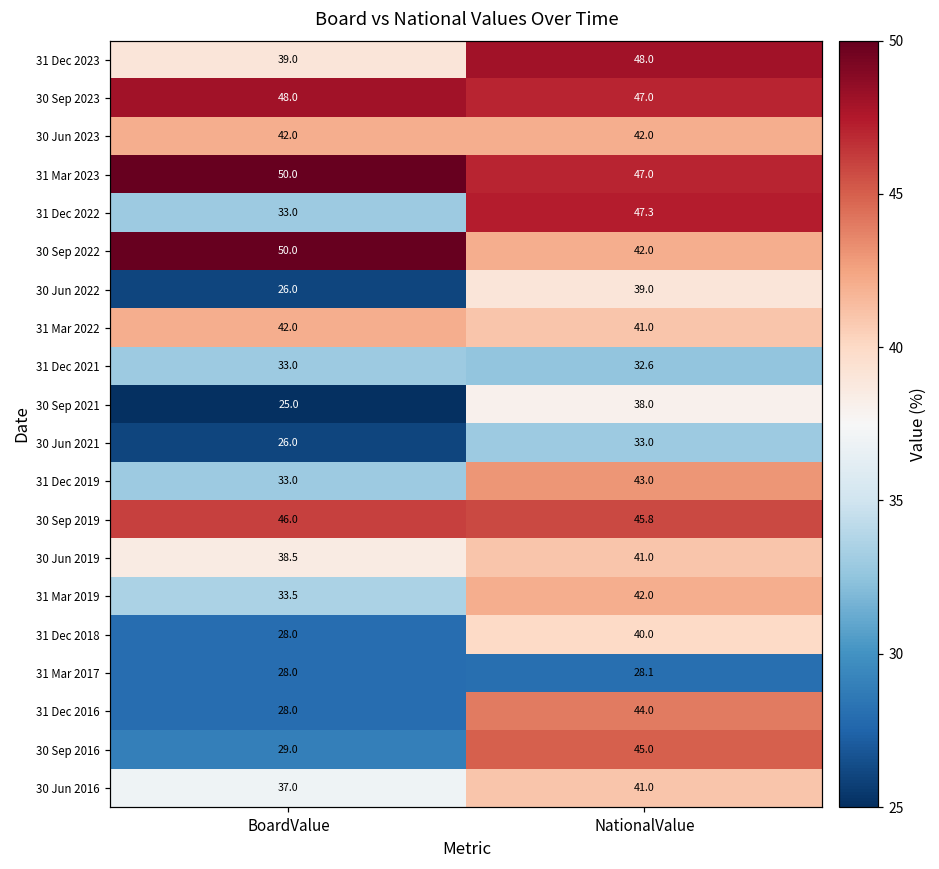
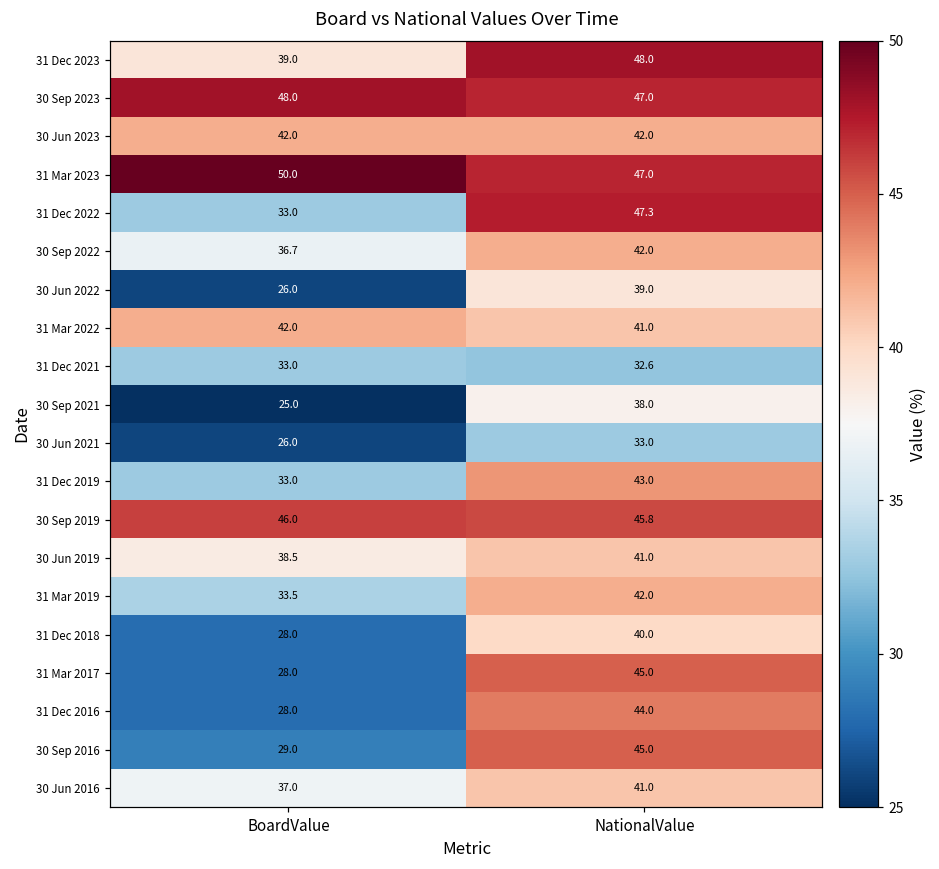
30 Sep 2022, BoardValue: 50.0 -> 36.7
31 Mar 2017, NationalValue: 28.1 -> 45.0
